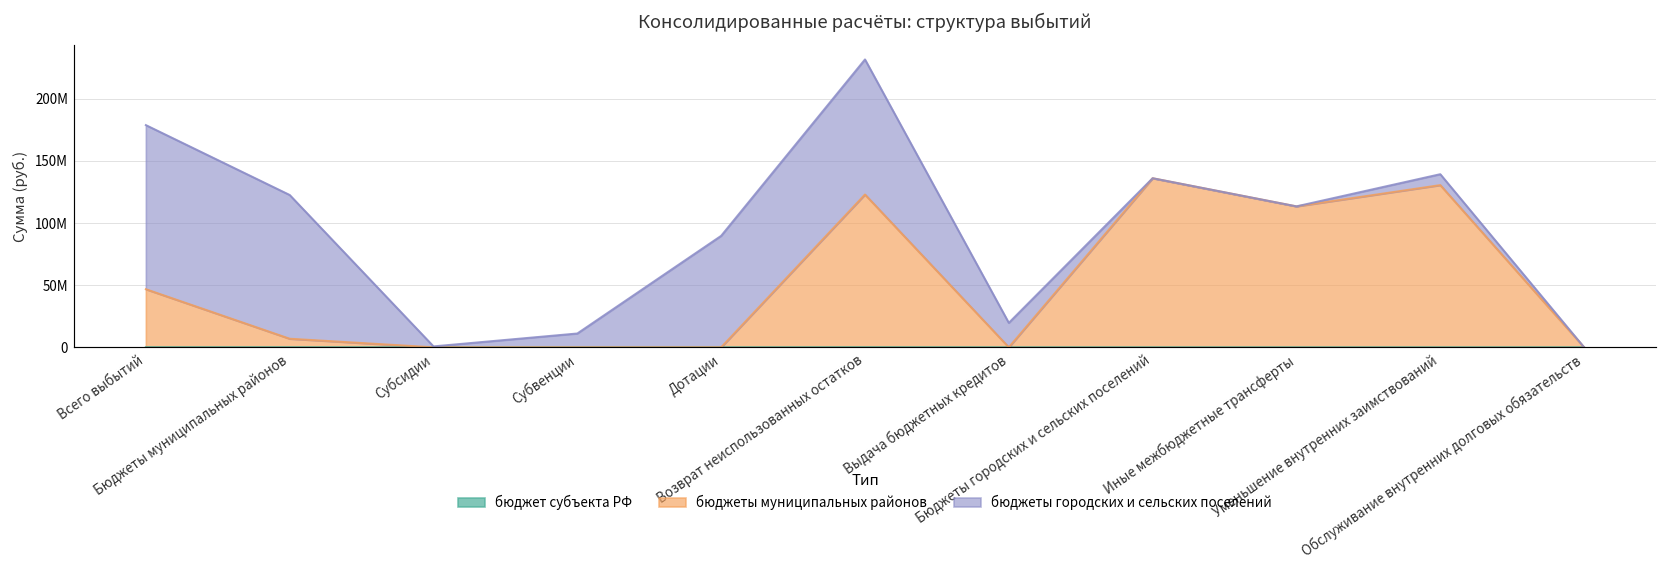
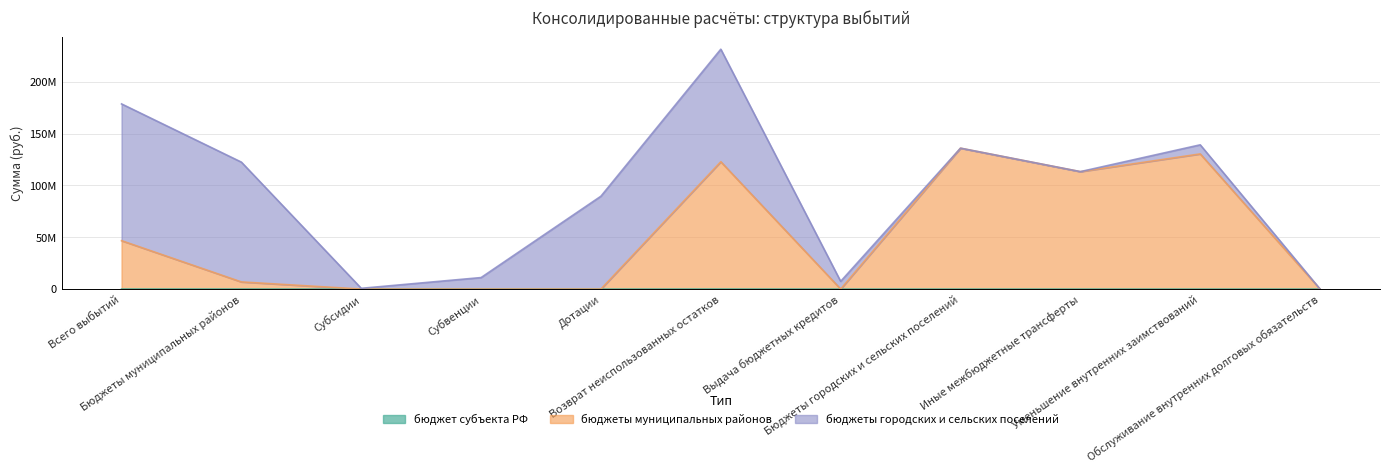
бюджеты городских и сельских поселений, Выдача бюджетных кредитов: 20000000 -> 7000000
